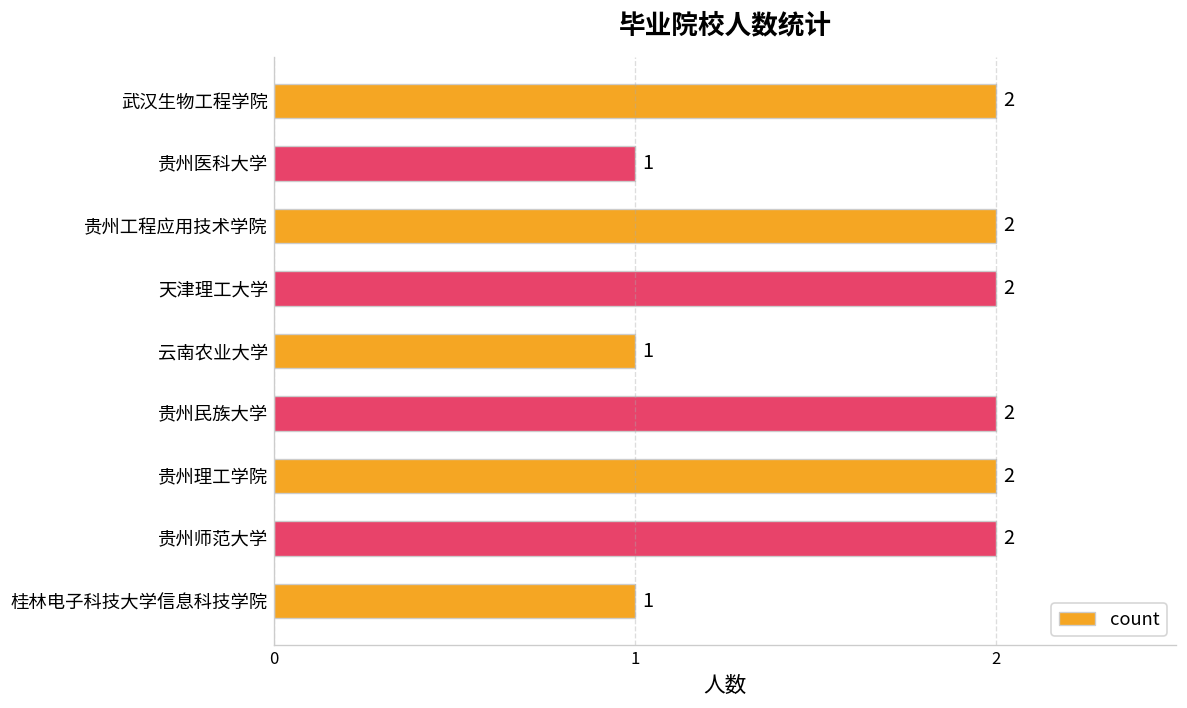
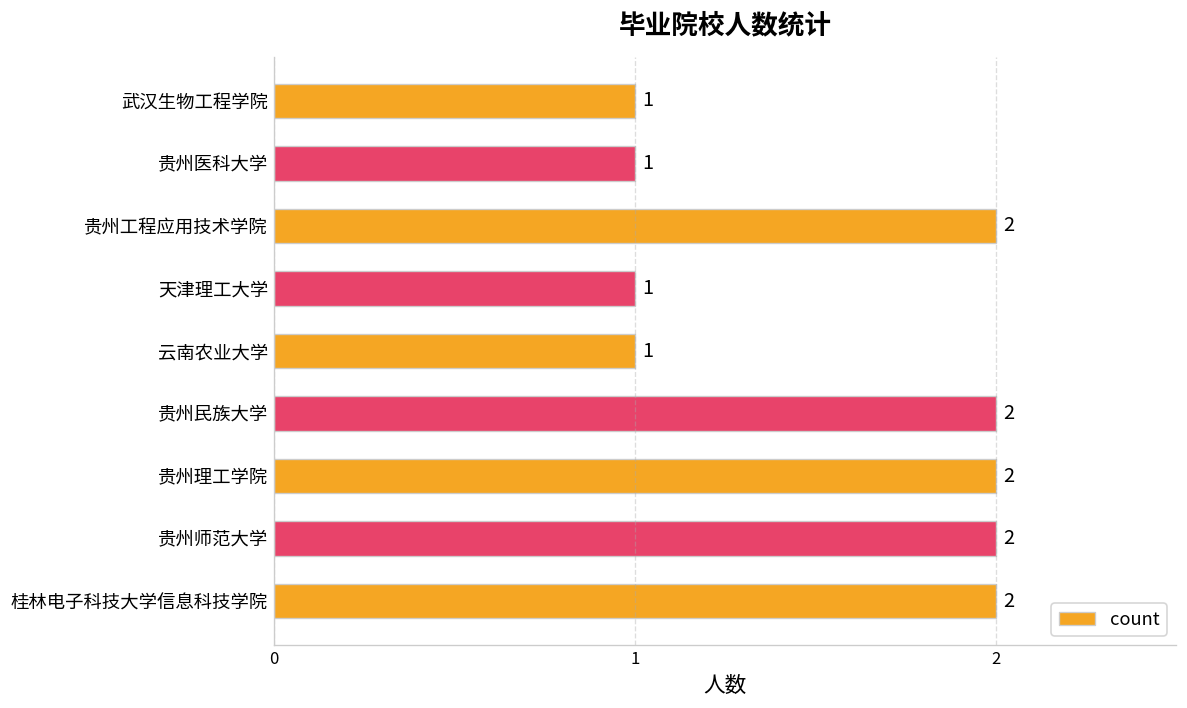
武汉生物工程学院: 2 -> 1
天津理工大学: 2 -> 1
桂林电子科技大学信息科技学院: 1 -> 2
